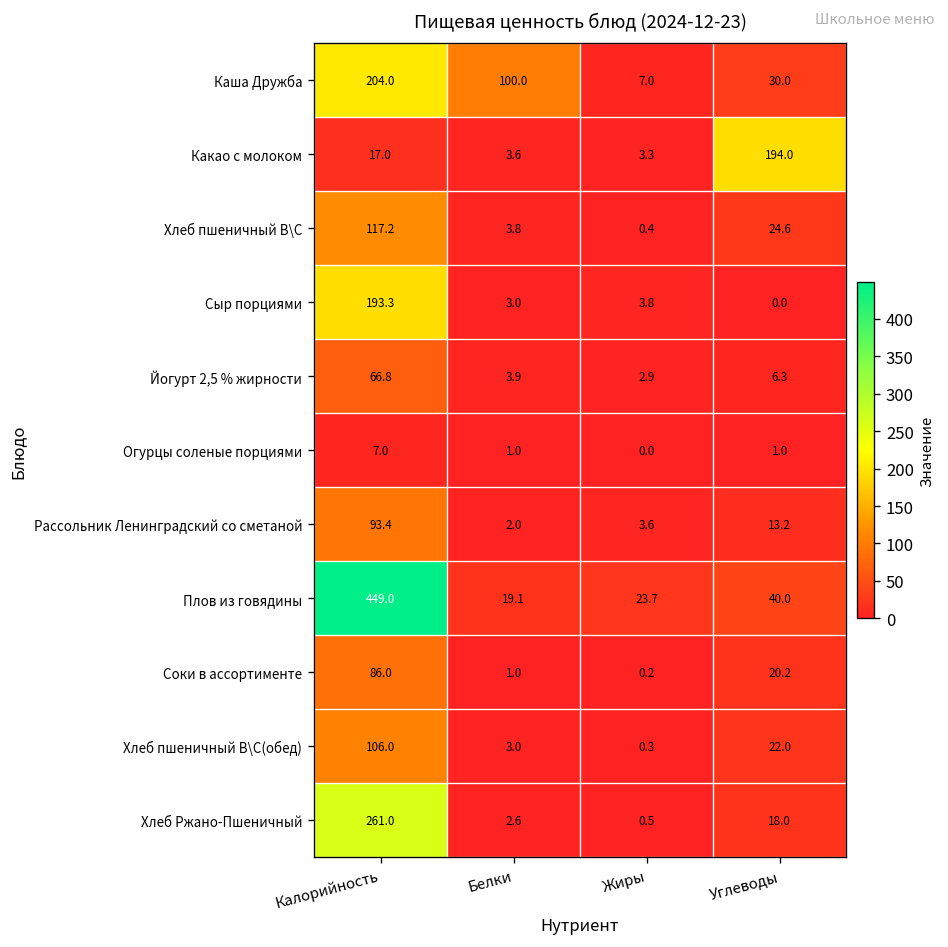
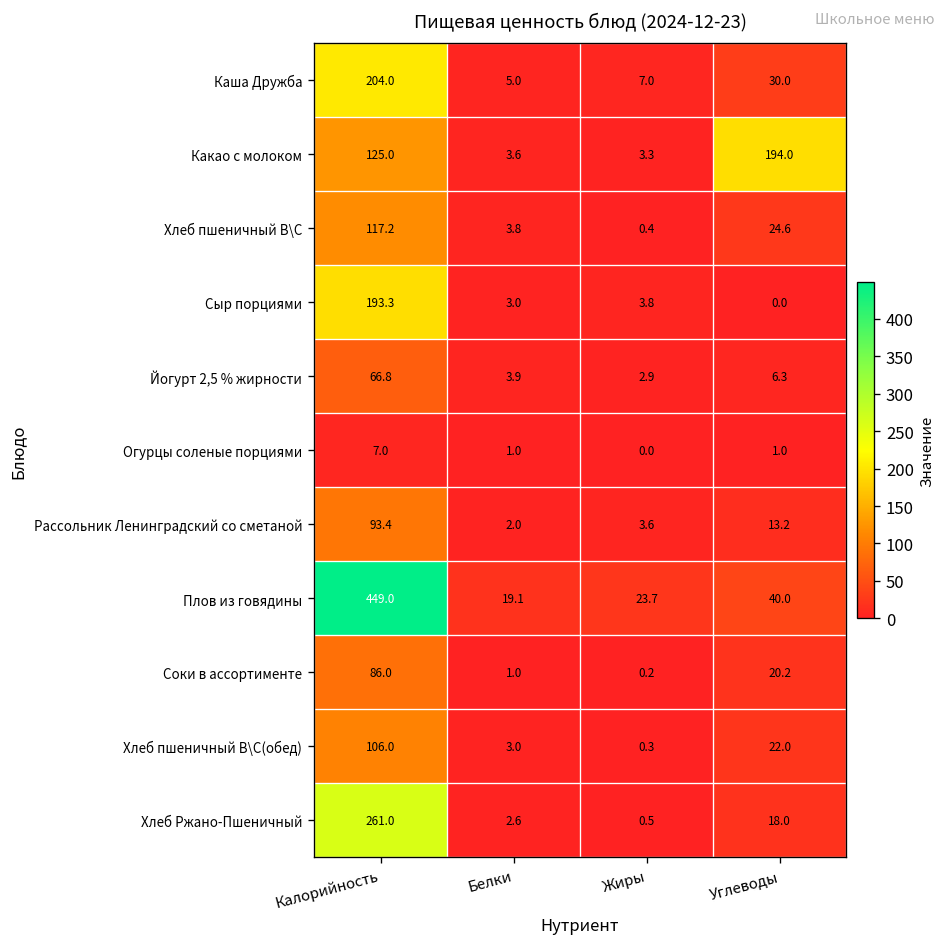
Каша Дружба, Белки: 100.0 -> 5.0
Какао с молоком, Калорийность: 17.0 -> 125.0
